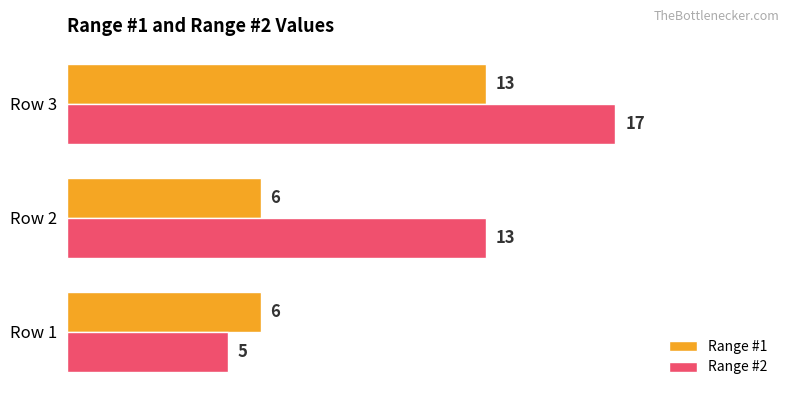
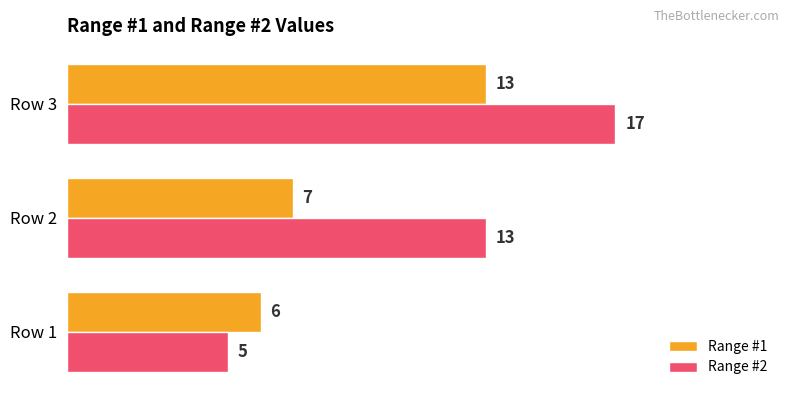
Range #1, Row 2: 6 -> 7
